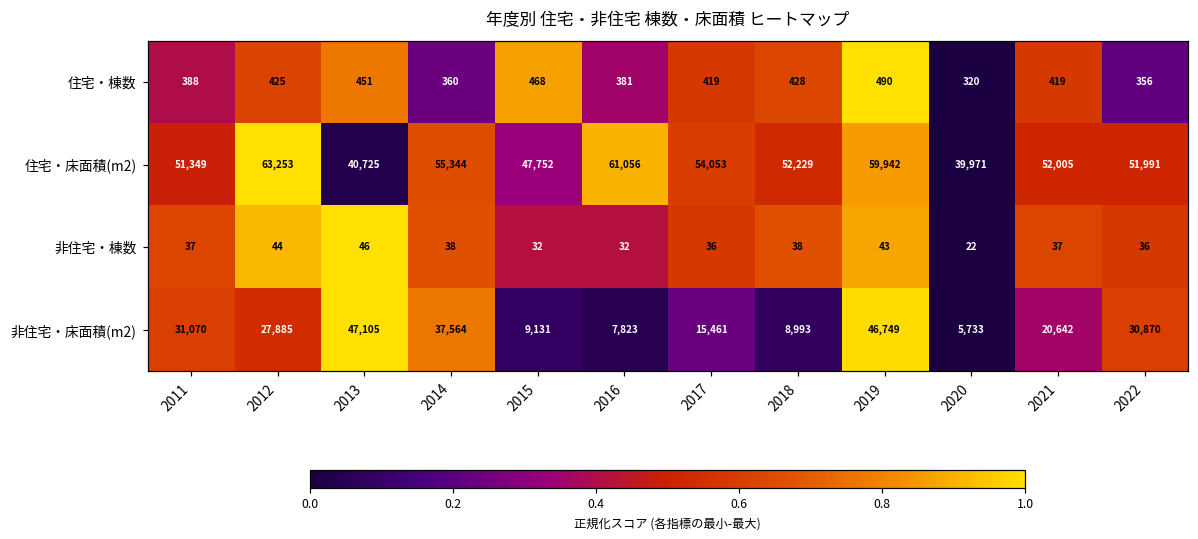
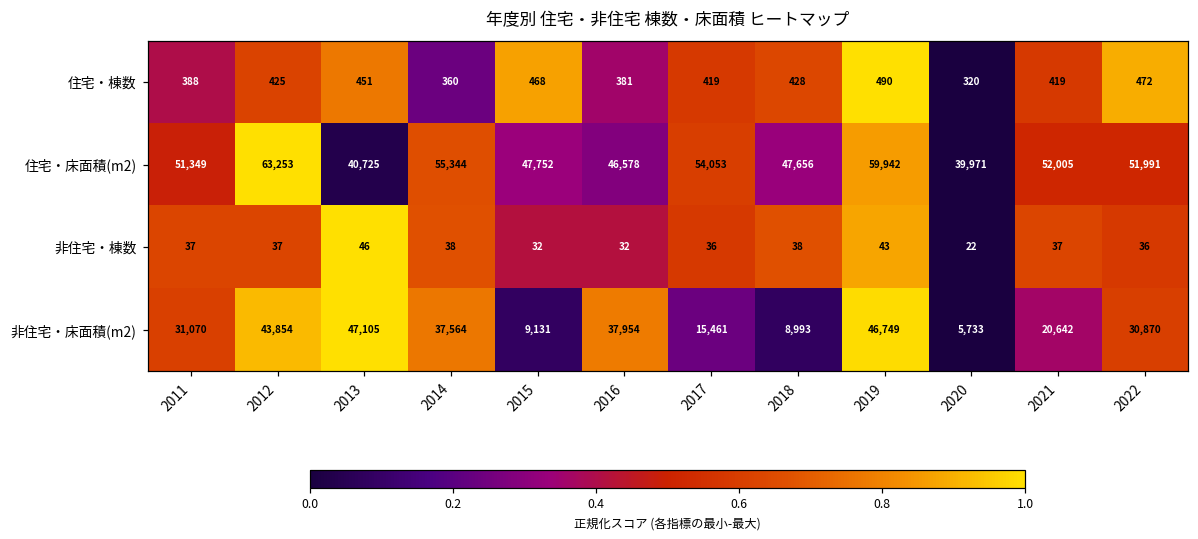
住宅・棟数, 2022: 356 -> 472
住宅・床面積(m2), 2016: 61,056 -> 46,578
住宅・床面積(m2), 2018: 52,229 -> 47,656
非住宅・棟数, 2012: 44 -> 37
非住宅・床面積(m2), 2012: 27,885 -> 43,854
非住宅・床面積(m2), 2016: 7,823 -> 37,954
